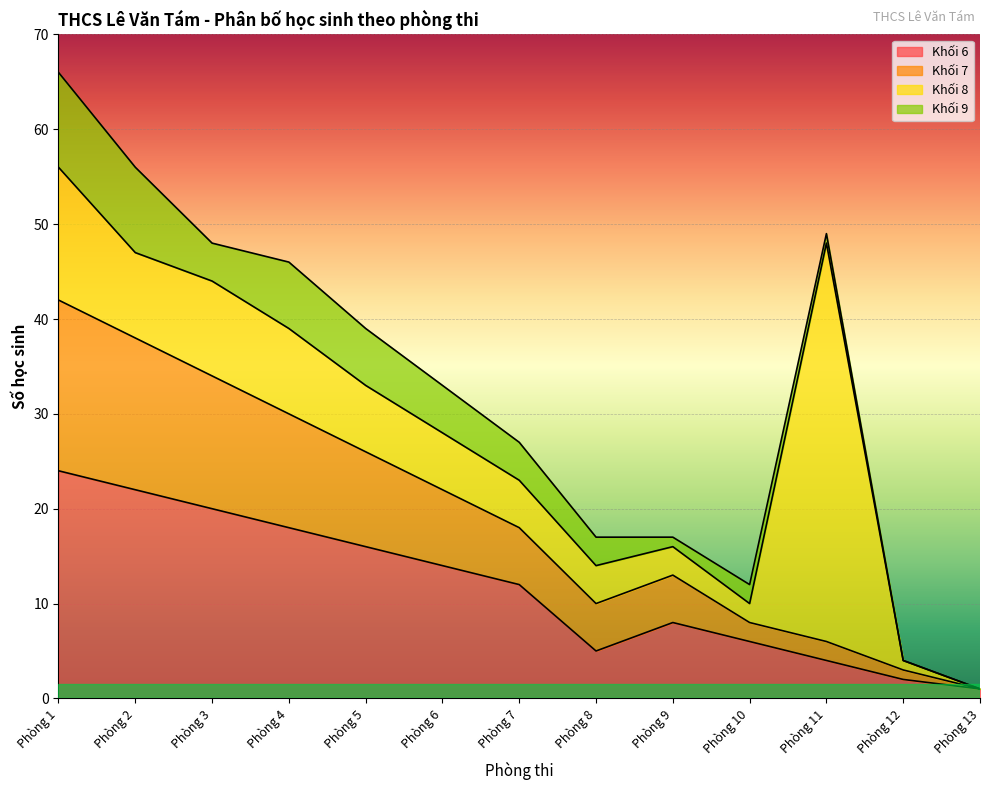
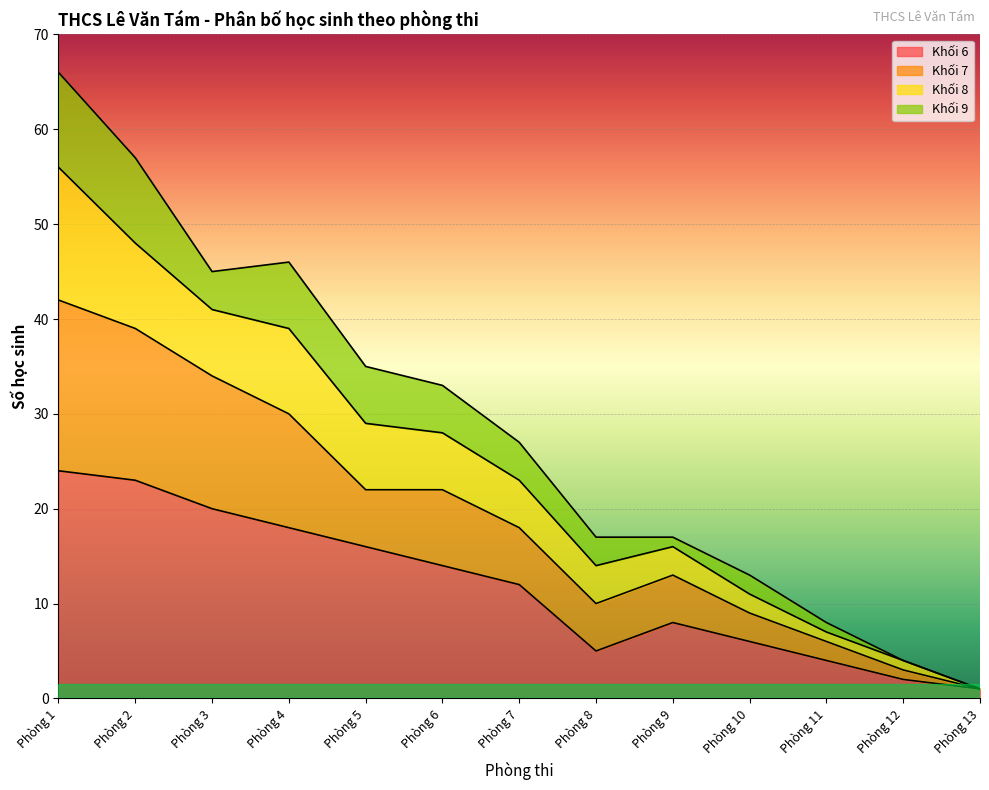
Khối 6, Phòng 2: 22 -> 23
Khối 8, Phòng 3: 10 -> 7
Khối 7, Phòng 5: 10 -> 6
Khối 7, Phòng 10: 2 -> 3
Khối 8, Phòng 11: 42 -> 1
